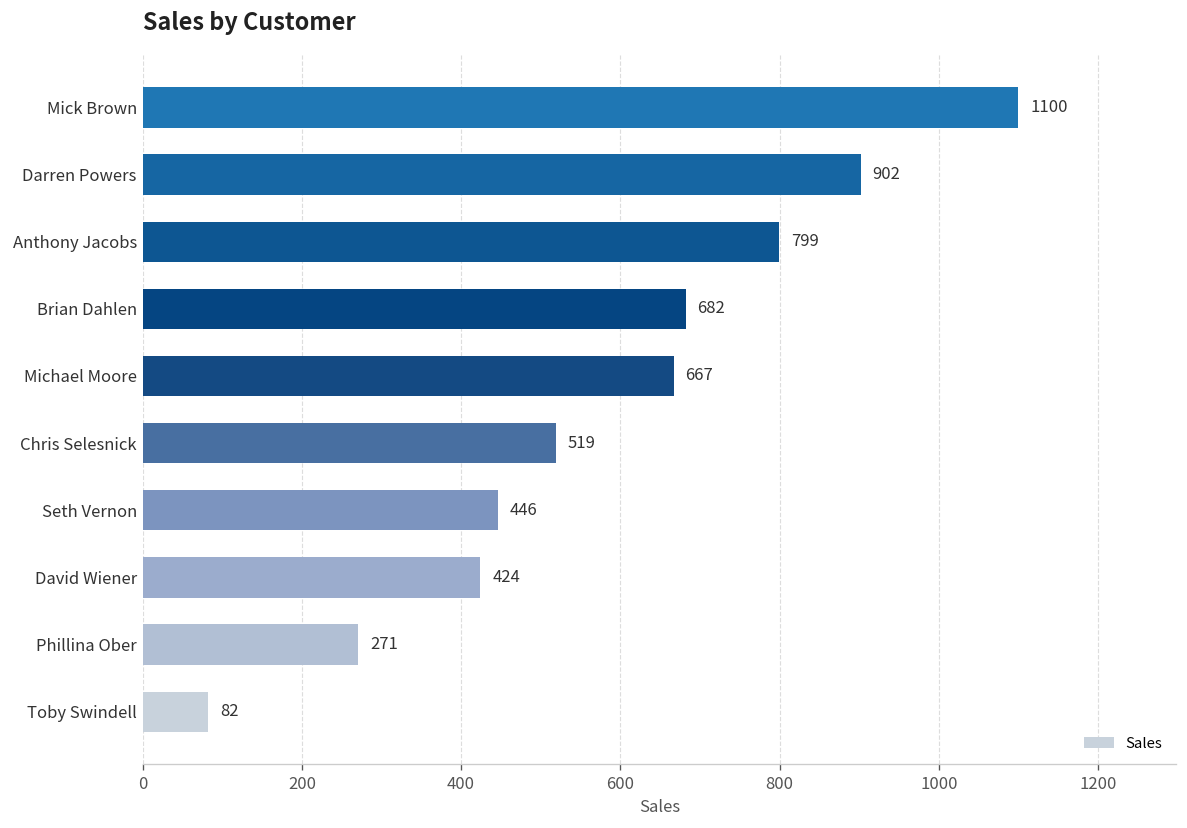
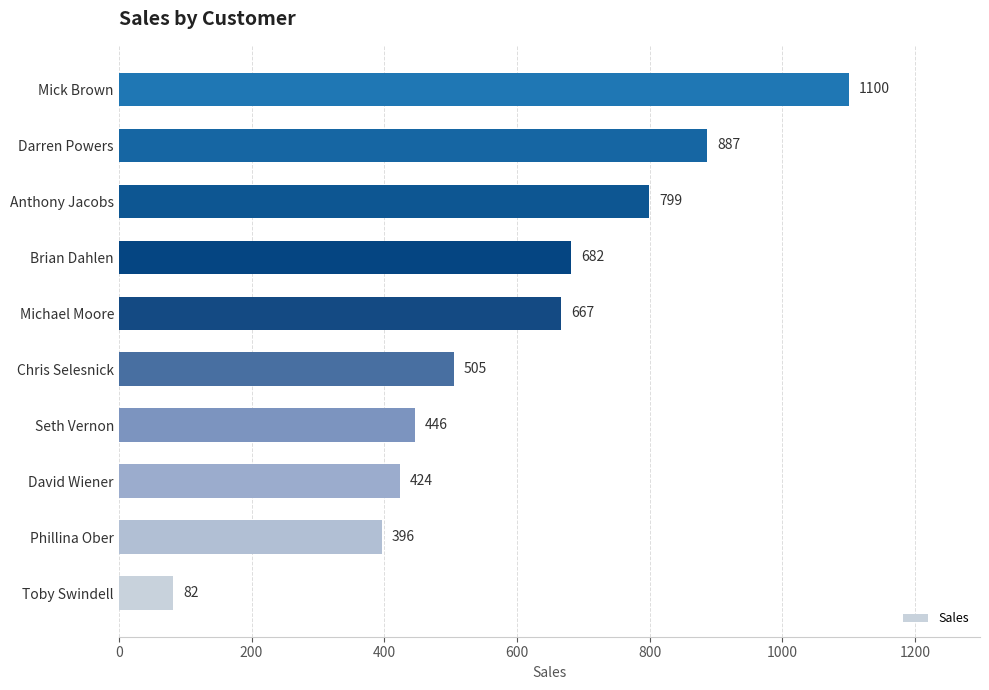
Darren Powers: 902 -> 887
Chris Selesnick: 519 -> 505
Phillina Ober: 271 -> 396
